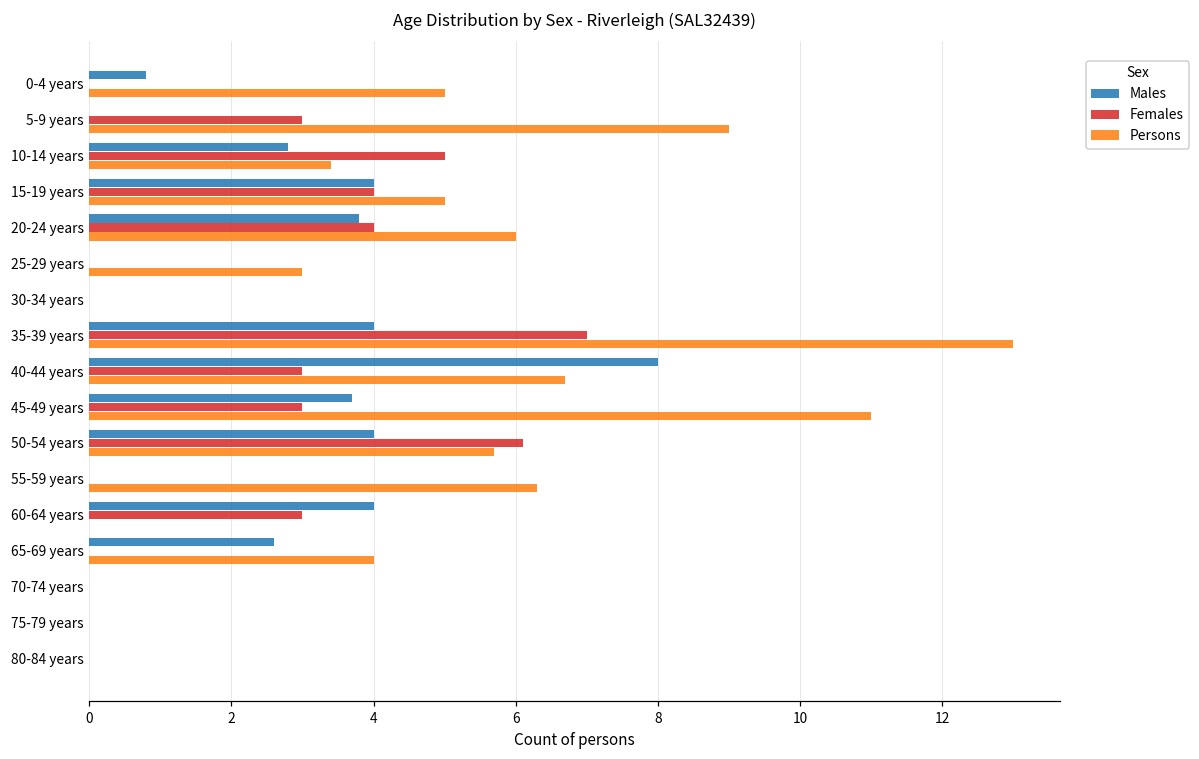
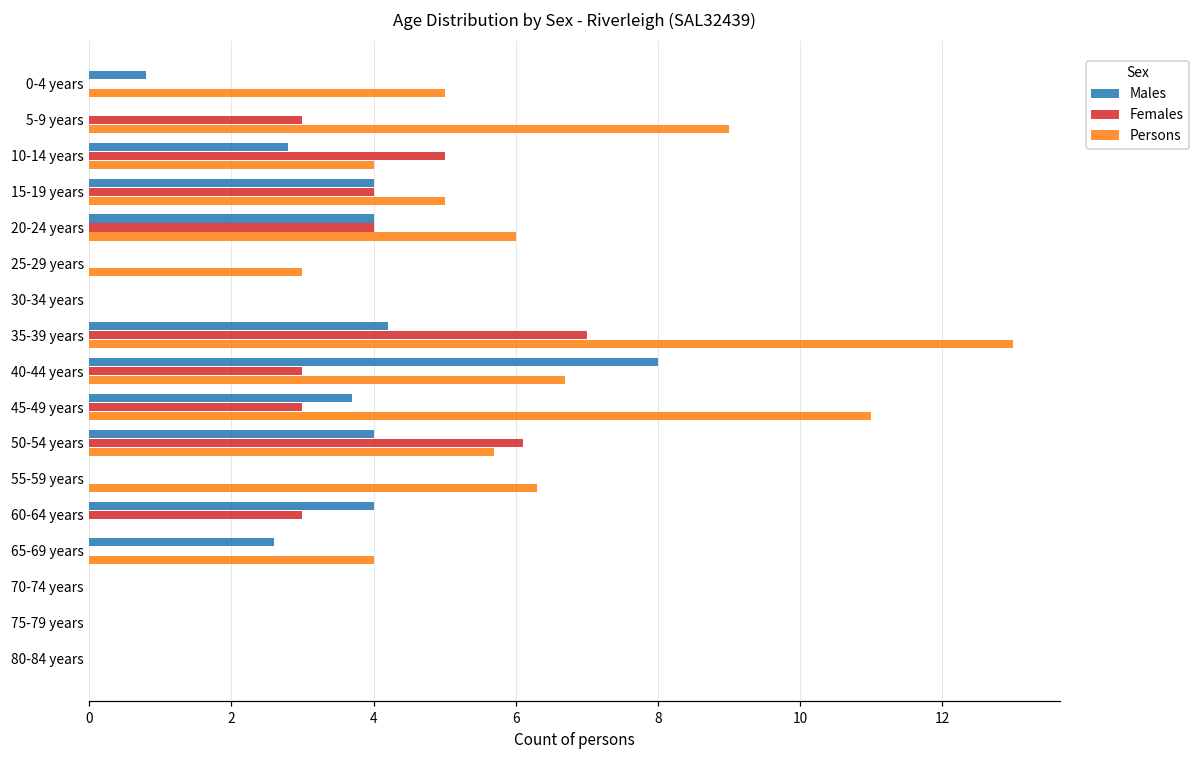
Persons, 10-14 years: 3.4 -> 4.0
Males, 20-24 years: 3.8 -> 4.0
Males, 35-39 years: 4.0 -> 4.2
